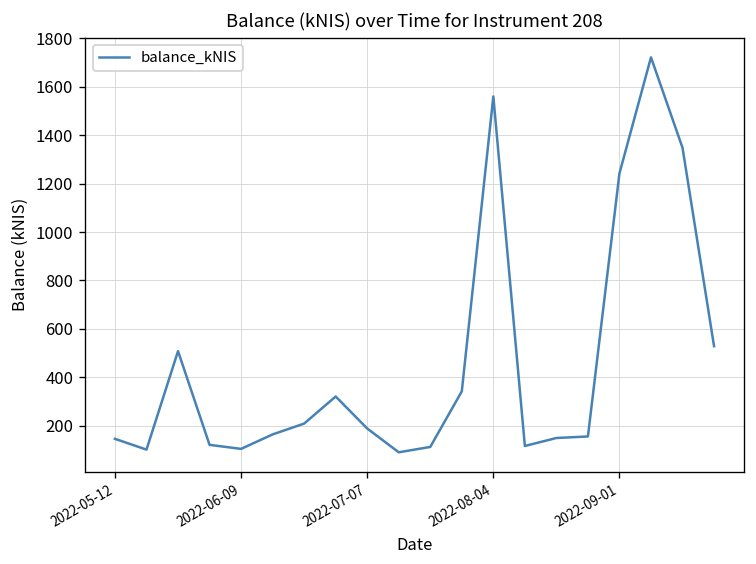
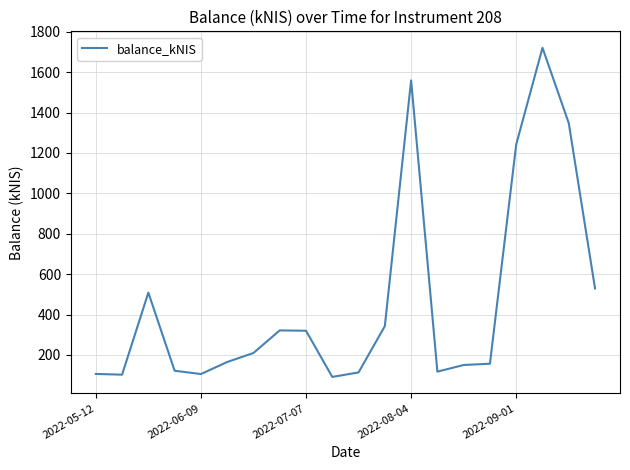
2022-05-12: 150 -> 110
2022-07-07: 190 -> 320
